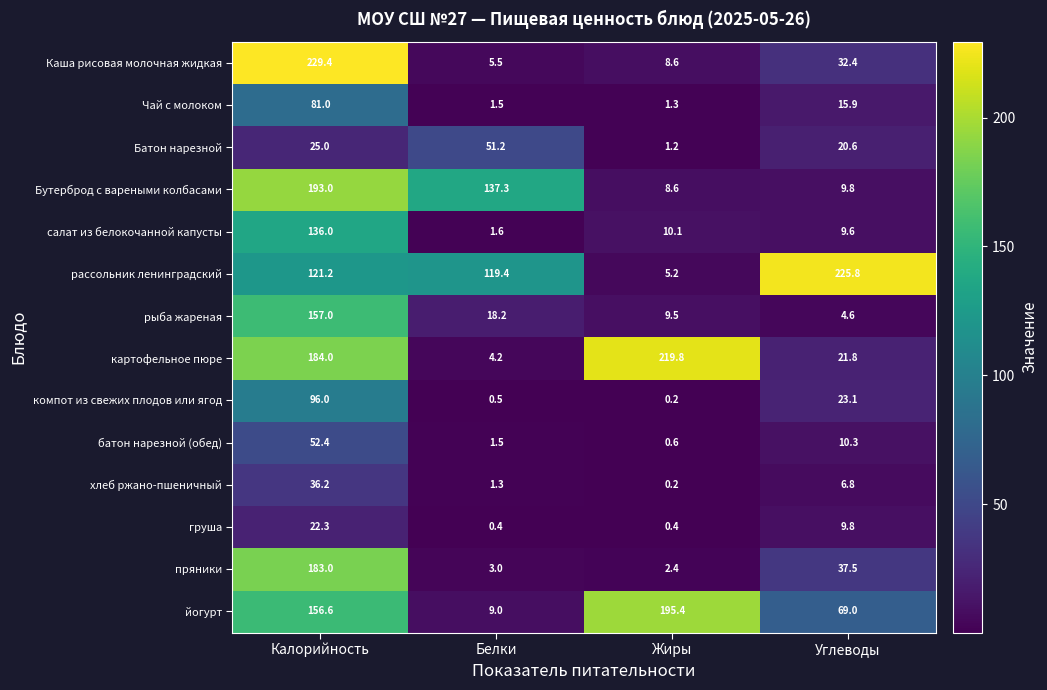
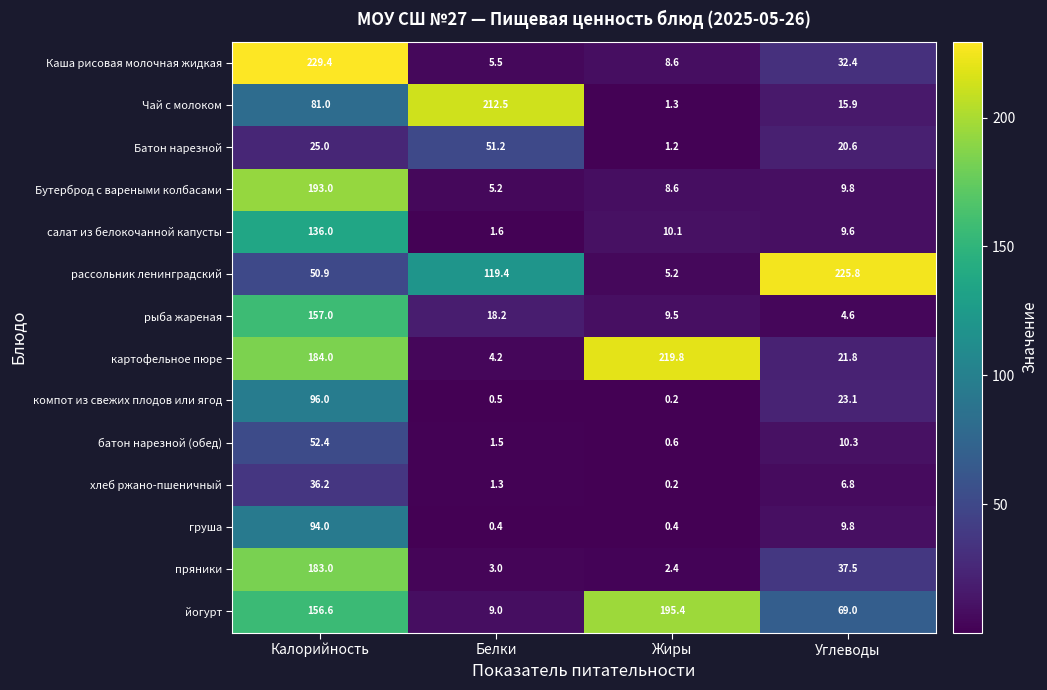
Чай с молоком, Белки: 1.5 -> 212.5
Бутерброд с вареными колбасами, Белки: 137.3 -> 5.2
рассольник ленинградский, Калорийность: 121.2 -> 50.9
груша, Калорийность: 22.3 -> 94.0
